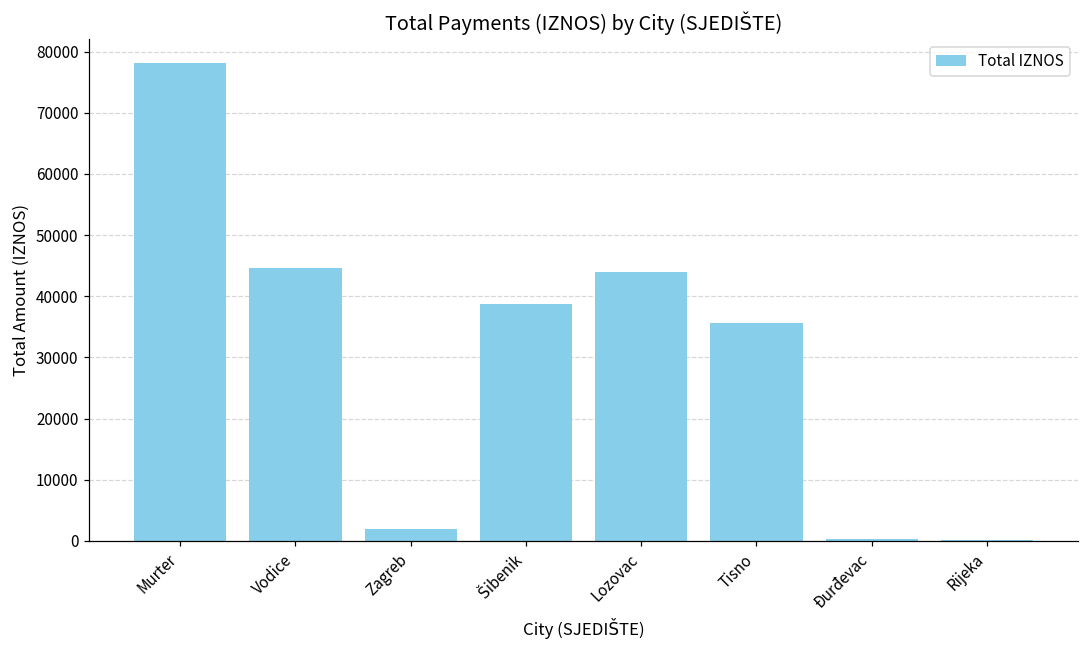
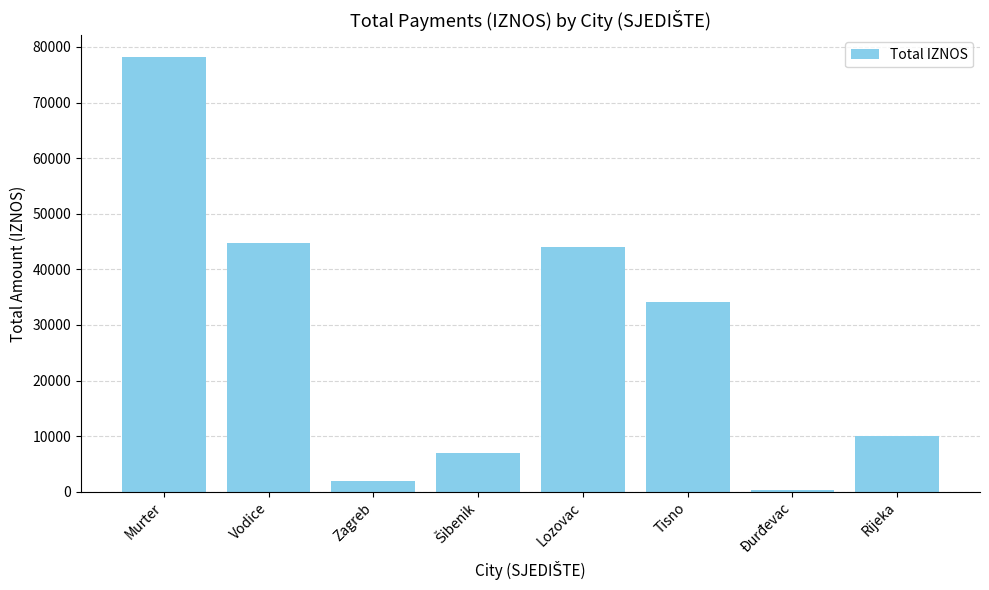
Šibenik: 39000 -> 7000
Tisno: 36000 -> 34000
Rijeka: 0 -> 10000
